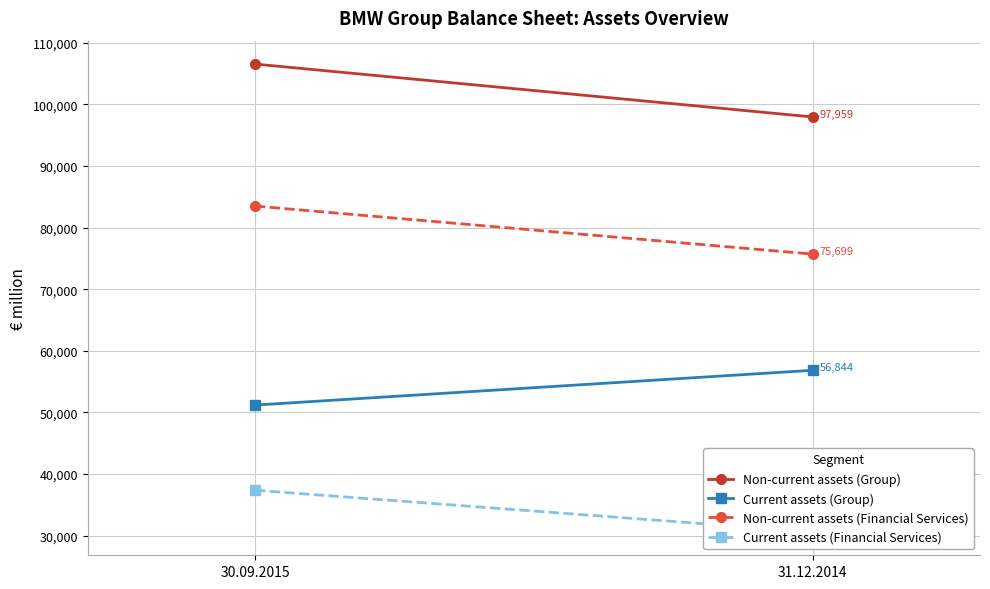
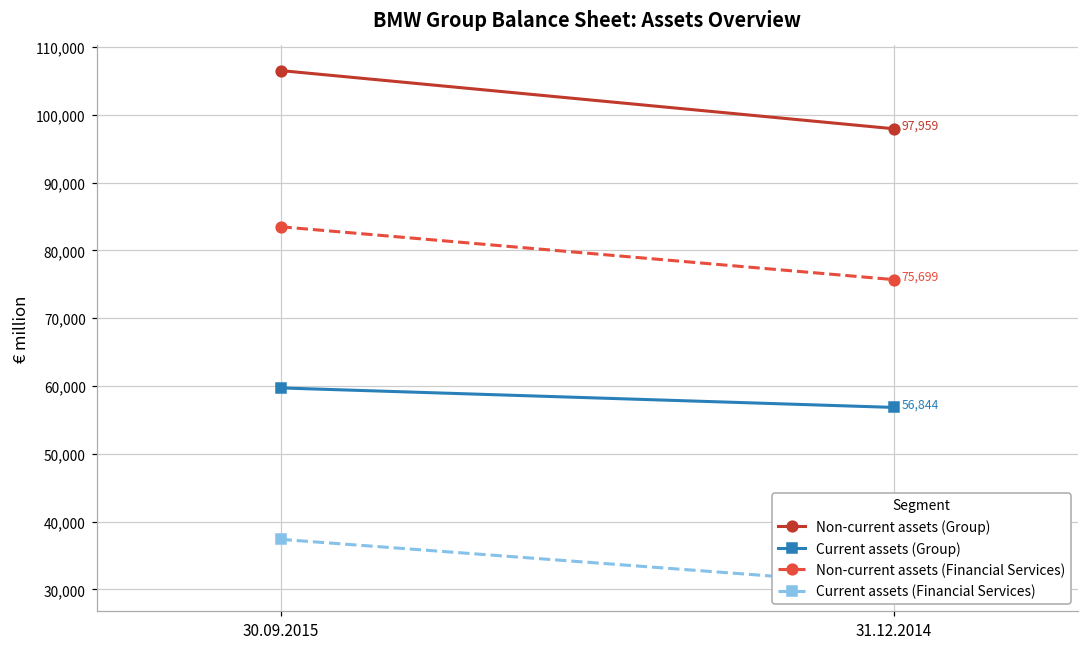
Current assets (Group), 30.09.2015: 51,000 -> 60,000
